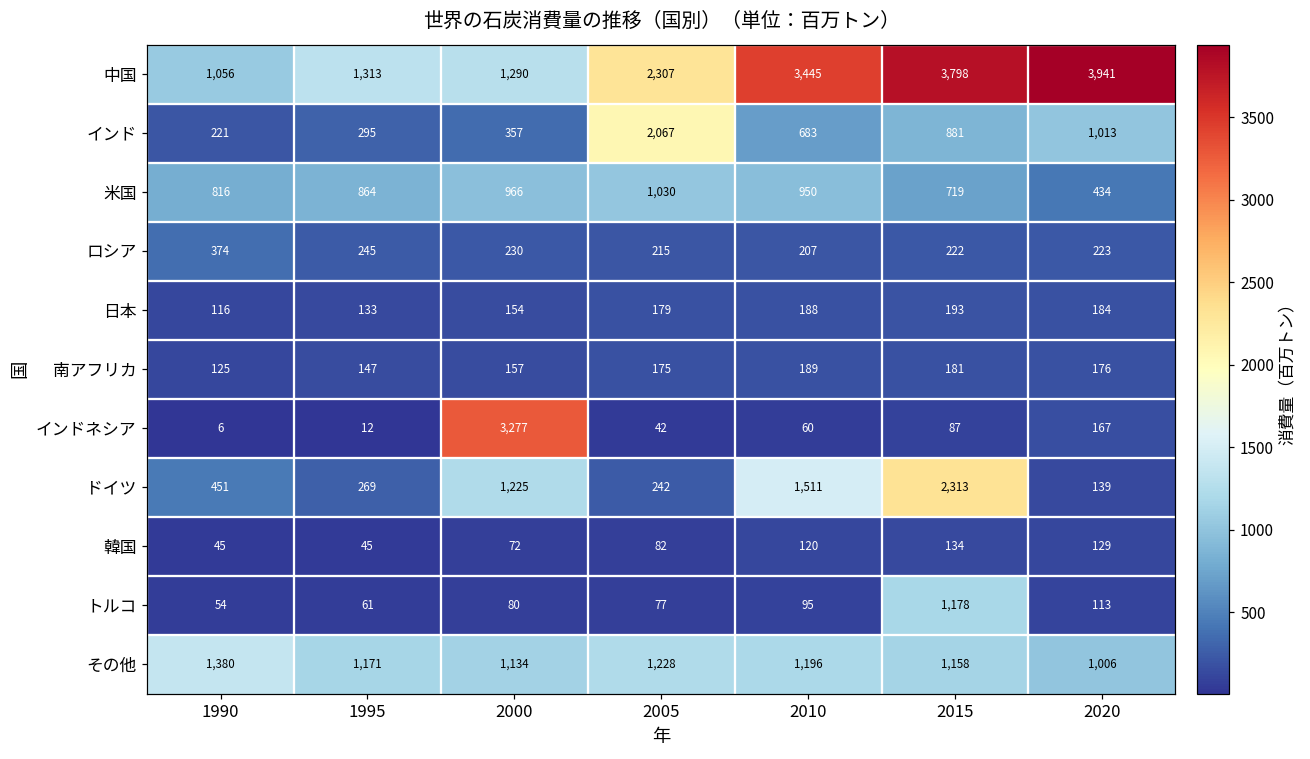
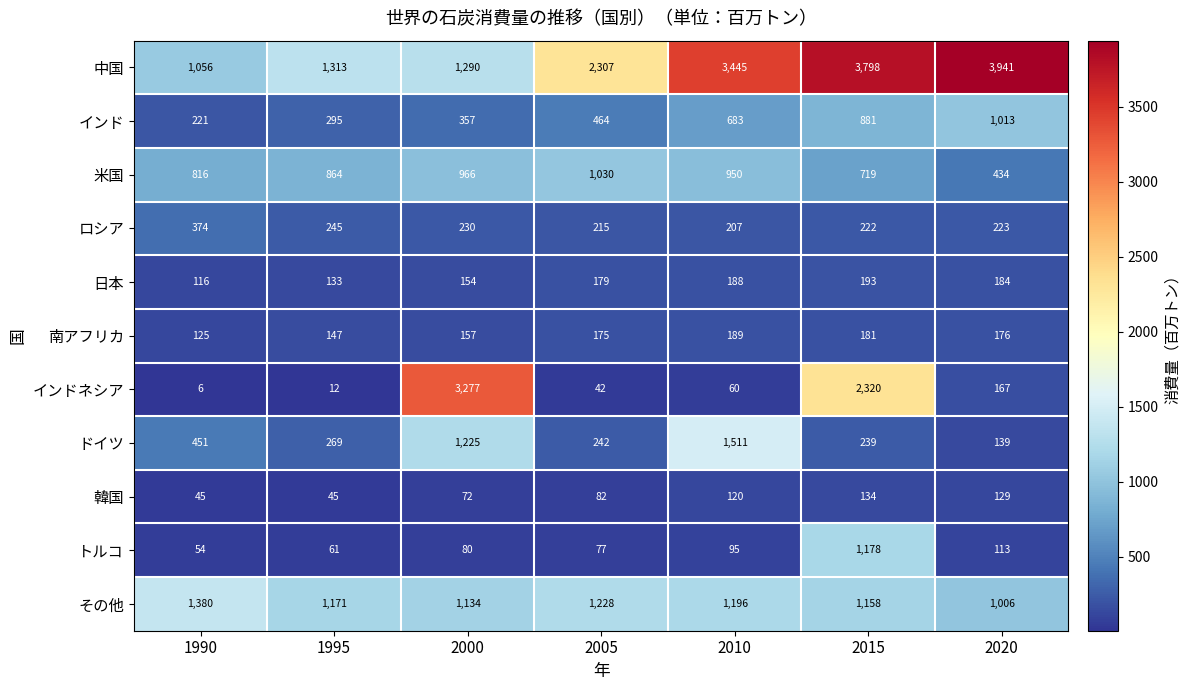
インド, 2005: 2,067 -> 464
インドネシア, 2015: 87 -> 2,320
ドイツ, 2015: 2,313 -> 239
